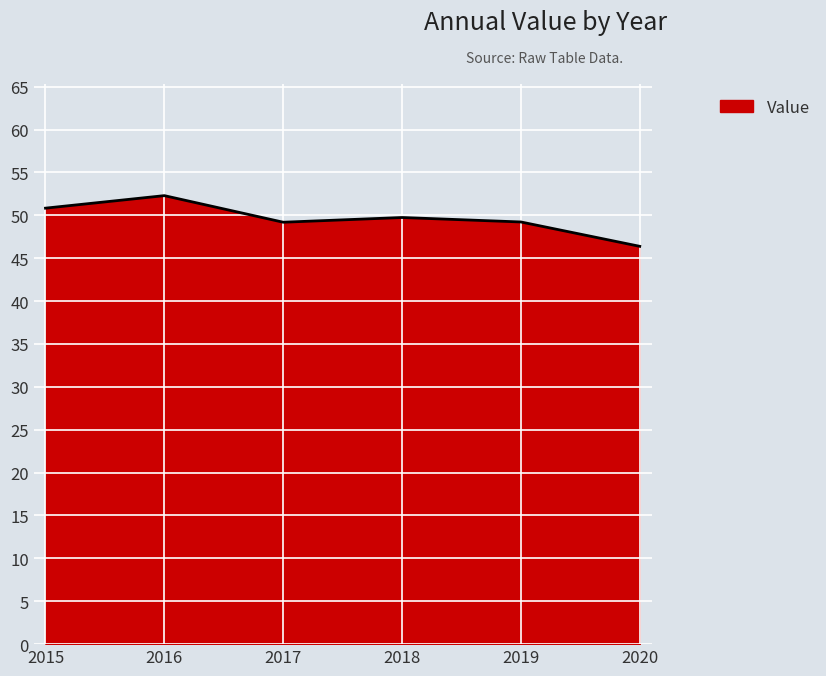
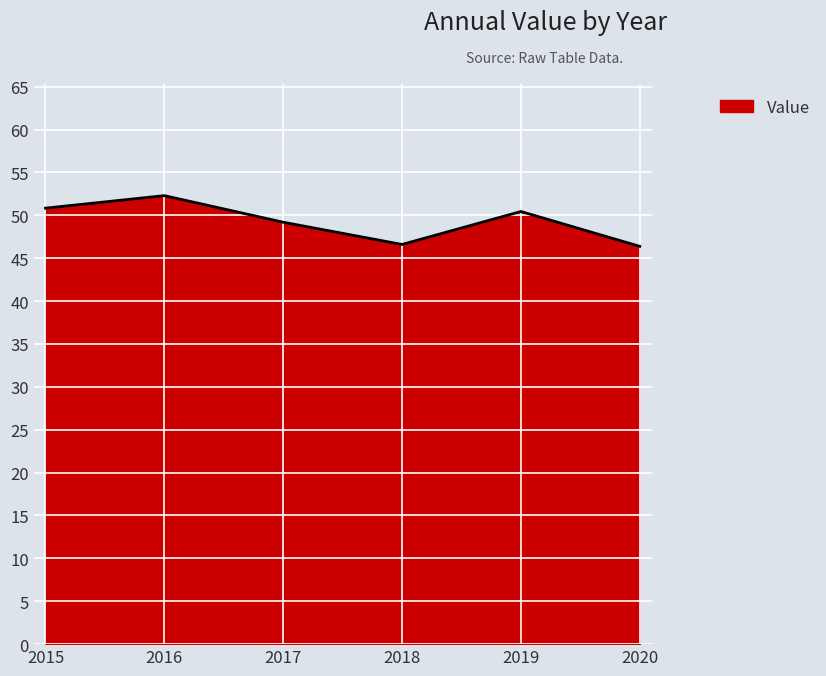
2018: 50 -> 47
2019: 49 -> 50
